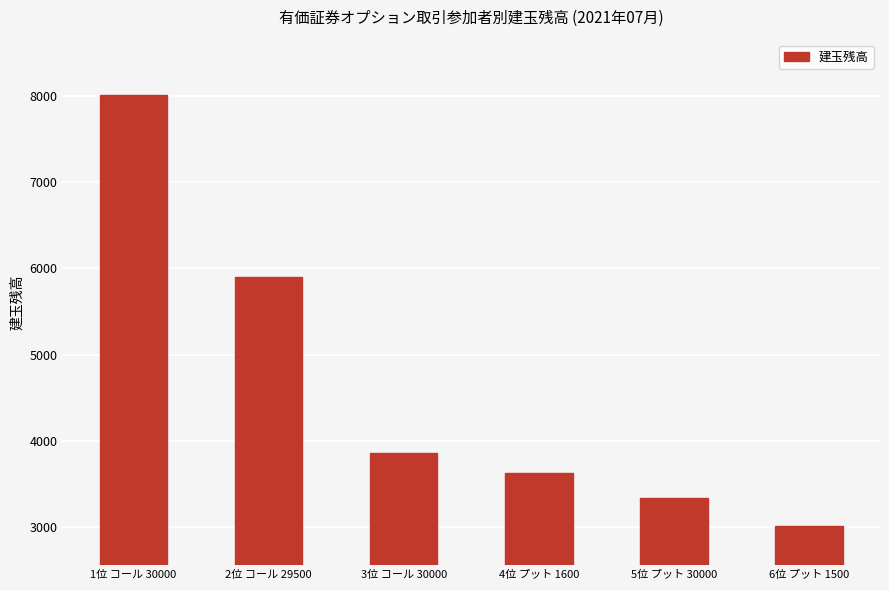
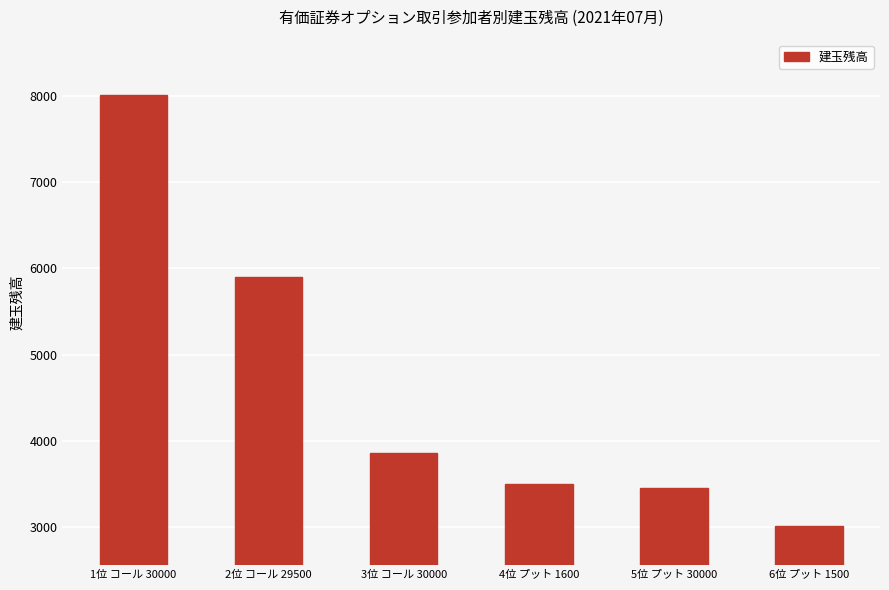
4位 プット 1600: 3600 -> 3500
5位 プット 30000: 3300 -> 3400
